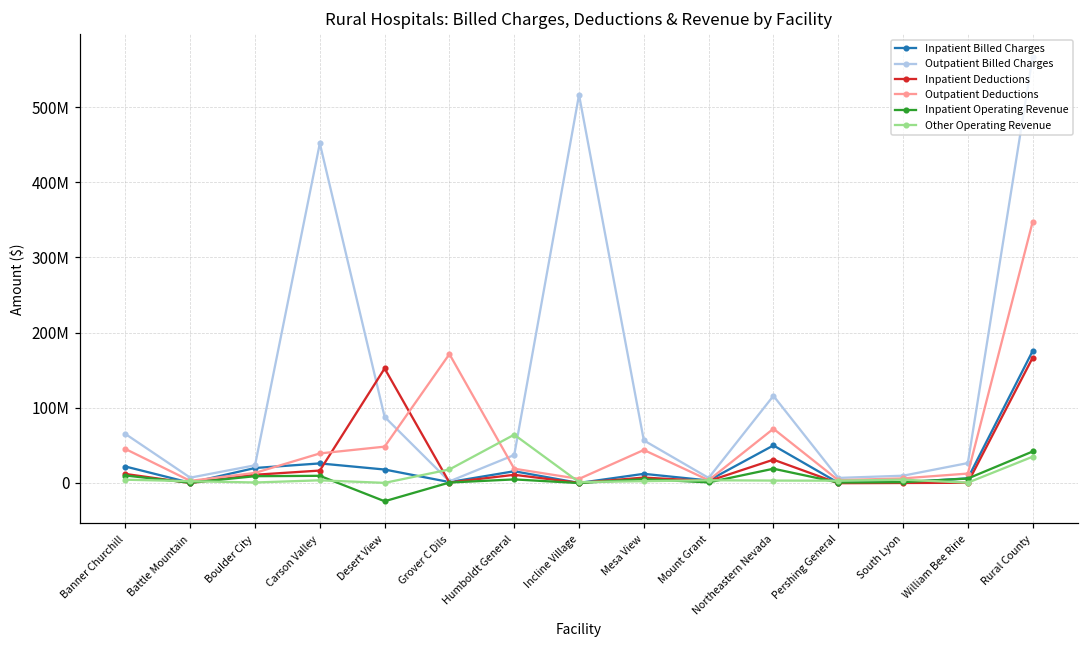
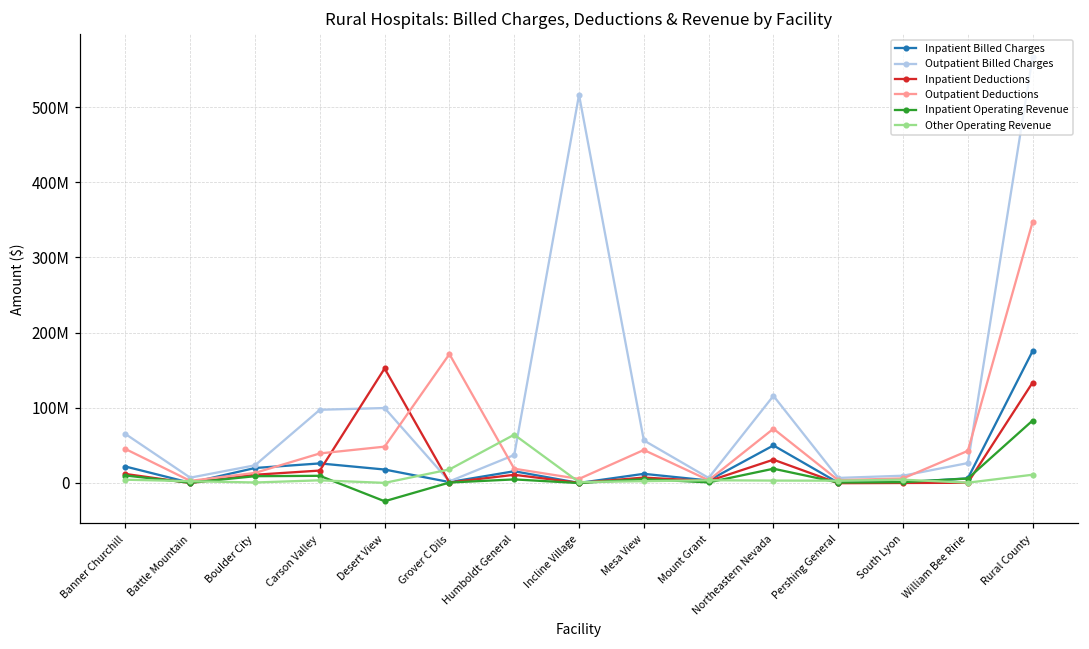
Outpatient Billed Charges, Carson Valley: 450000000 -> 100000000
Outpatient Billed Charges, Desert View: 90000000 -> 100000000
Outpatient Deductions, William Bee Ririe: 10000000 -> 40000000
Inpatient Deductions, Rural County: 170000000 -> 130000000
Inpatient Operating Revenue, Rural County: 40000000 -> 80000000
Other Operating Revenue, Rural County: 30000000 -> 10000000
